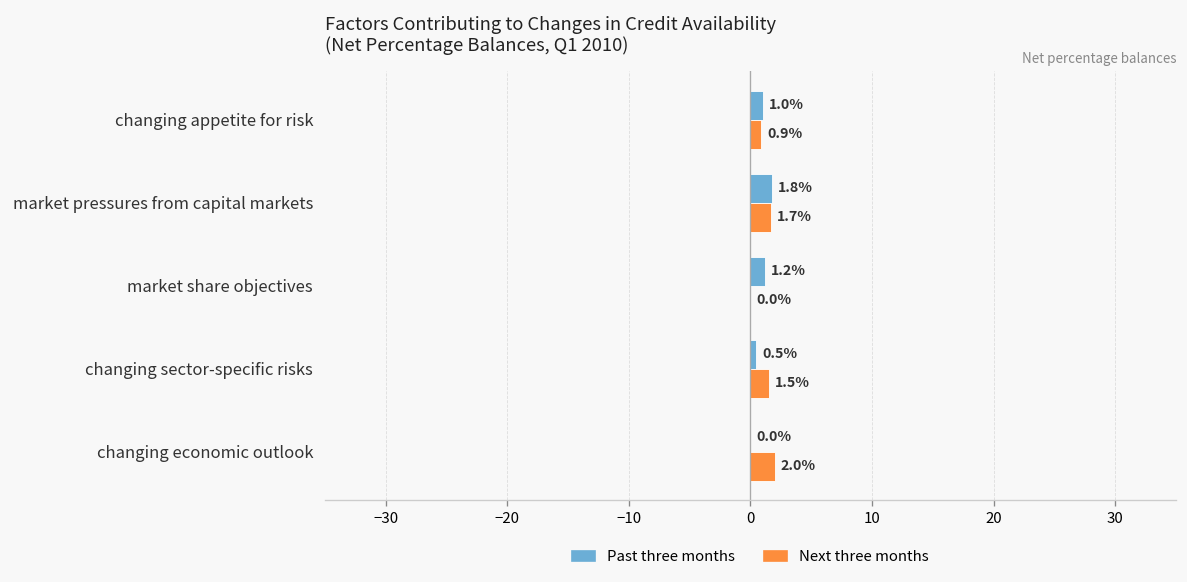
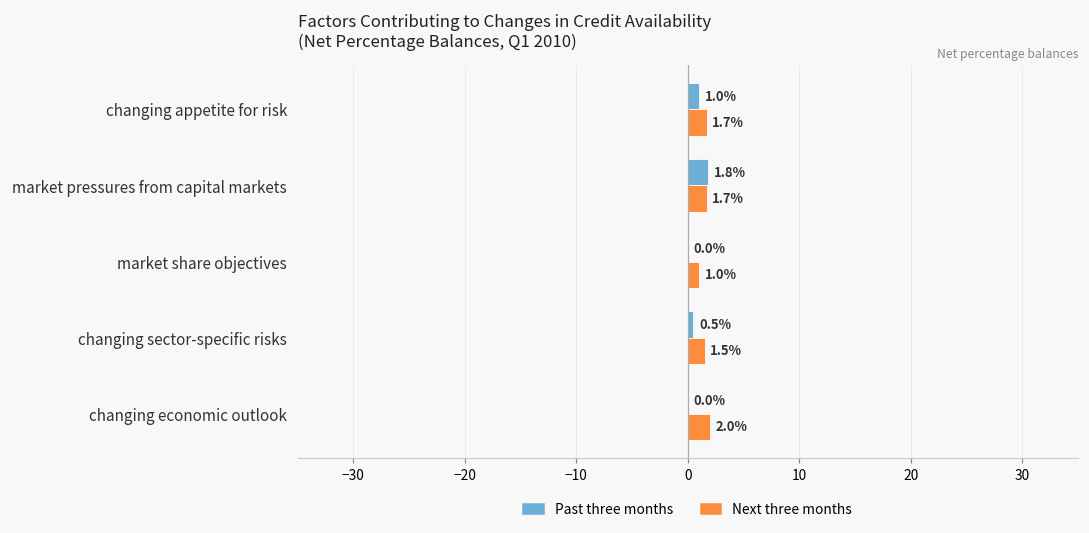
Next three months, changing appetite for risk: 0.9% -> 1.7%
Past three months, market share objectives: 1.2% -> 0.0%
Next three months, market share objectives: 0.0% -> 1.0%
